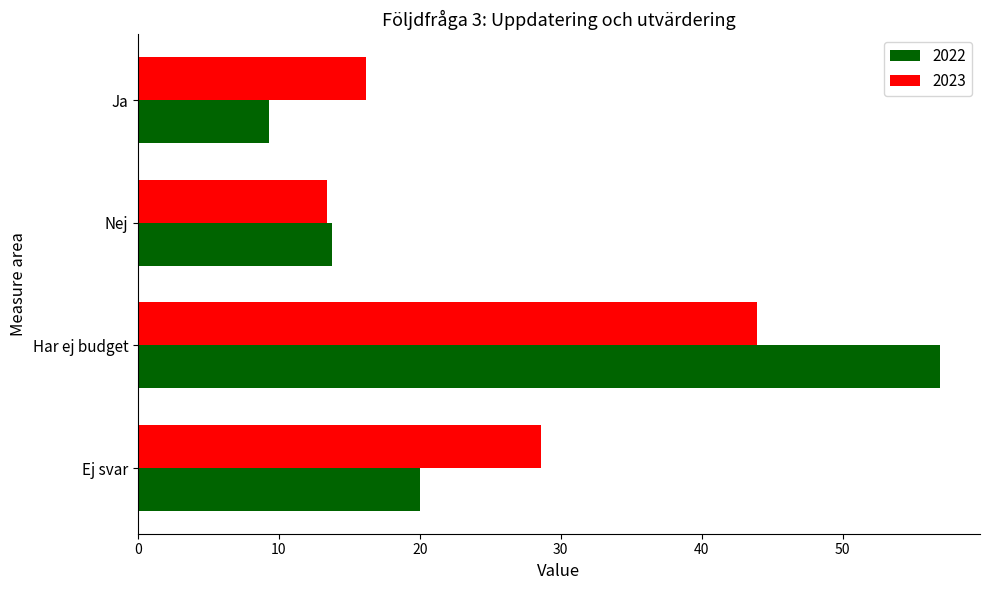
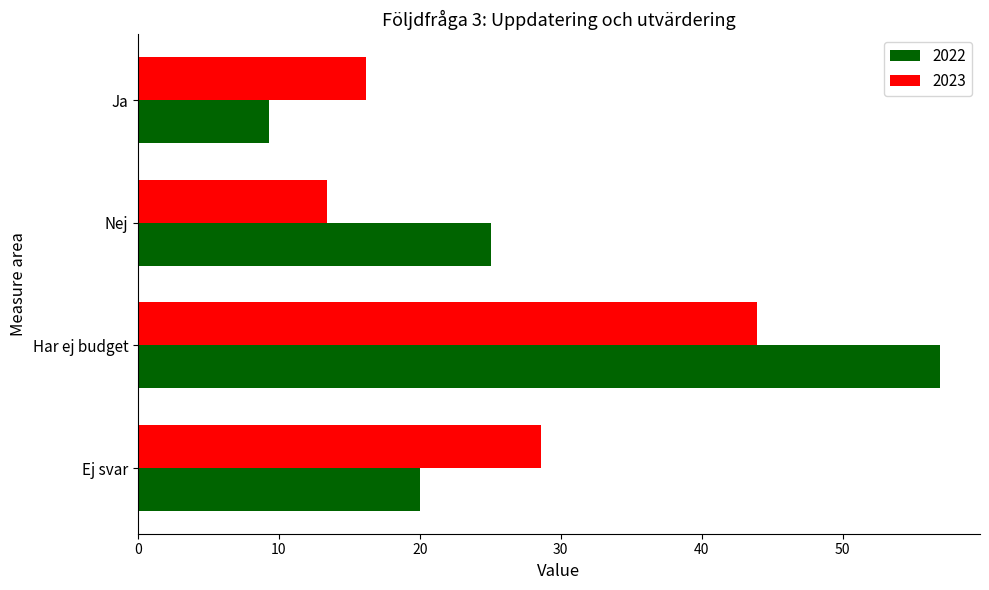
2022, Nej: 13.8 -> 25.1
